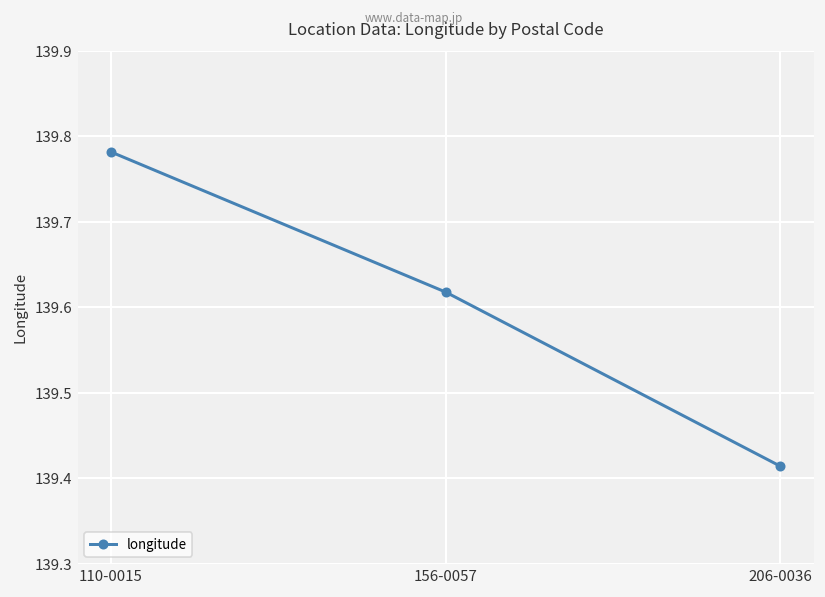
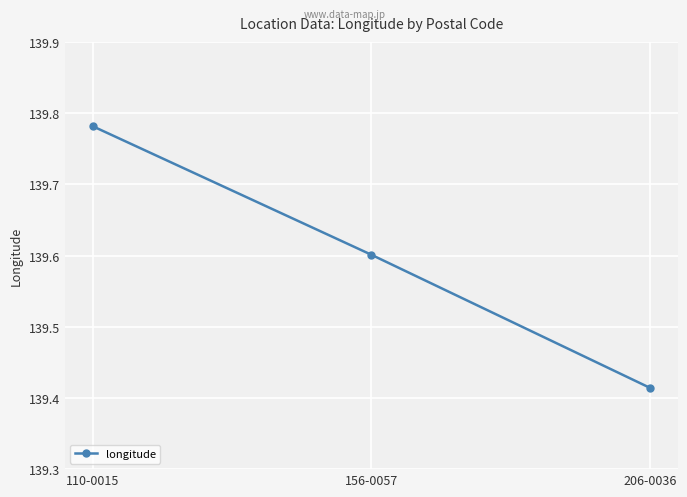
156-0057: 139.62 -> 139.60
